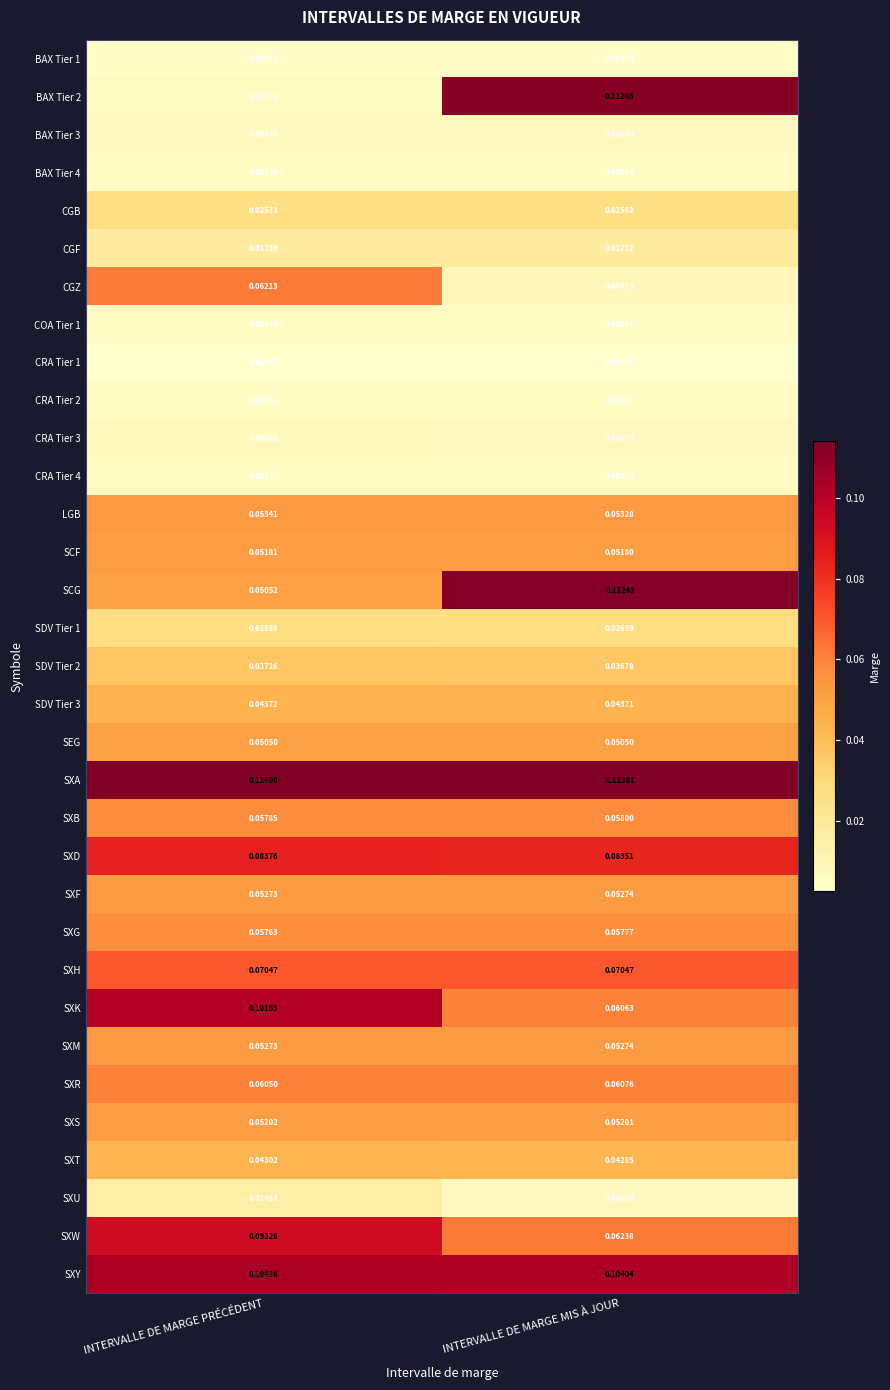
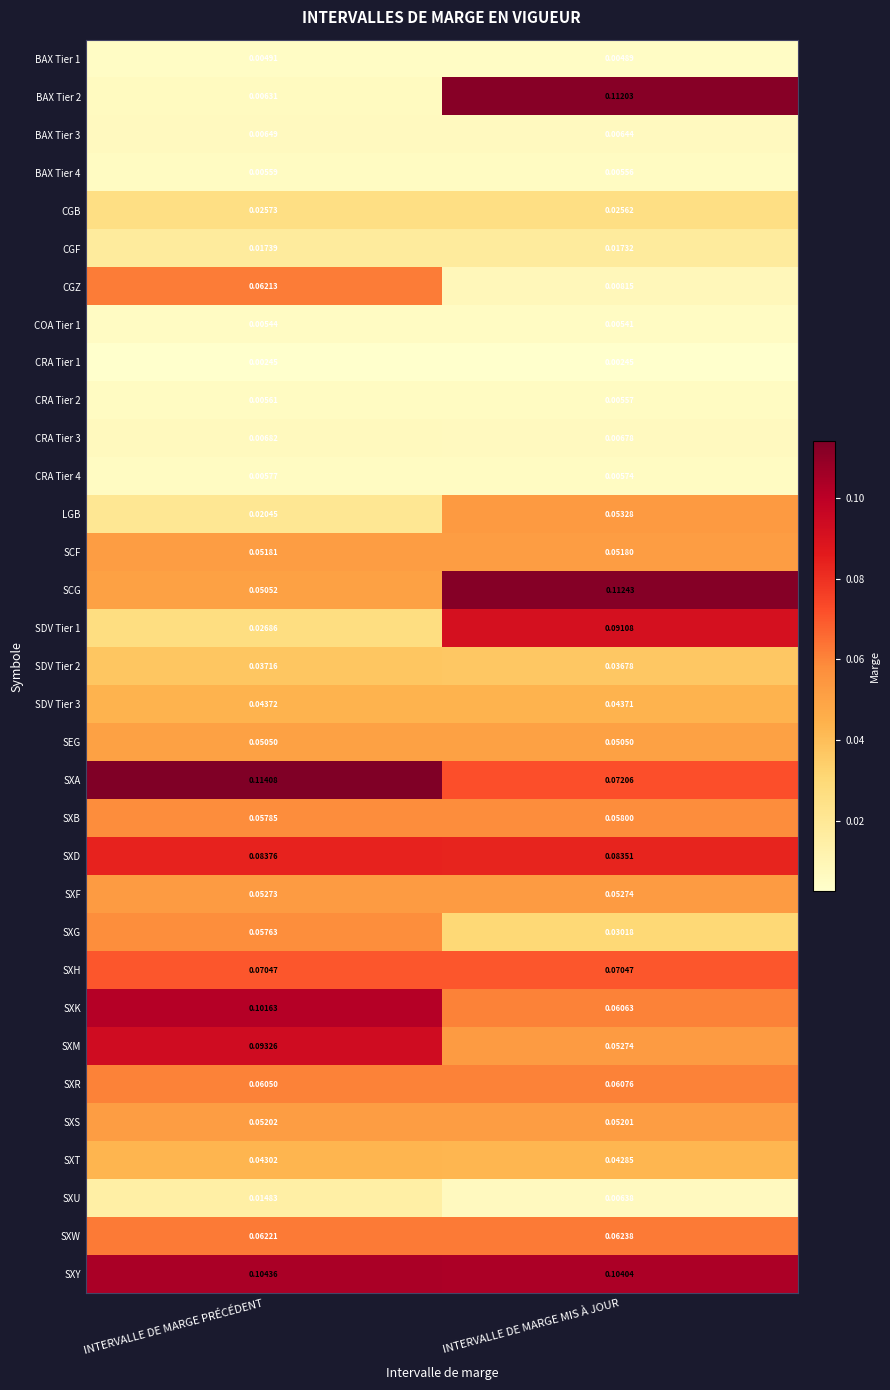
LGB, INTERVALLE DE MARGE PRÉCÉDENT: 0.05341 -> 0.02045
SDV Tier 1, INTERVALLE DE MARGE MIS À JOUR: 0.02659 -> 0.09108
SXA, INTERVALLE DE MARGE MIS À JOUR: 0.11381 -> 0.07206
SXG, INTERVALLE DE MARGE MIS À JOUR: 0.05777 -> 0.03018
SXM, INTERVALLE DE MARGE PRÉCÉDENT: 0.05273 -> 0.09326
SXW, INTERVALLE DE MARGE PRÉCÉDENT: 0.09326 -> 0.06221
